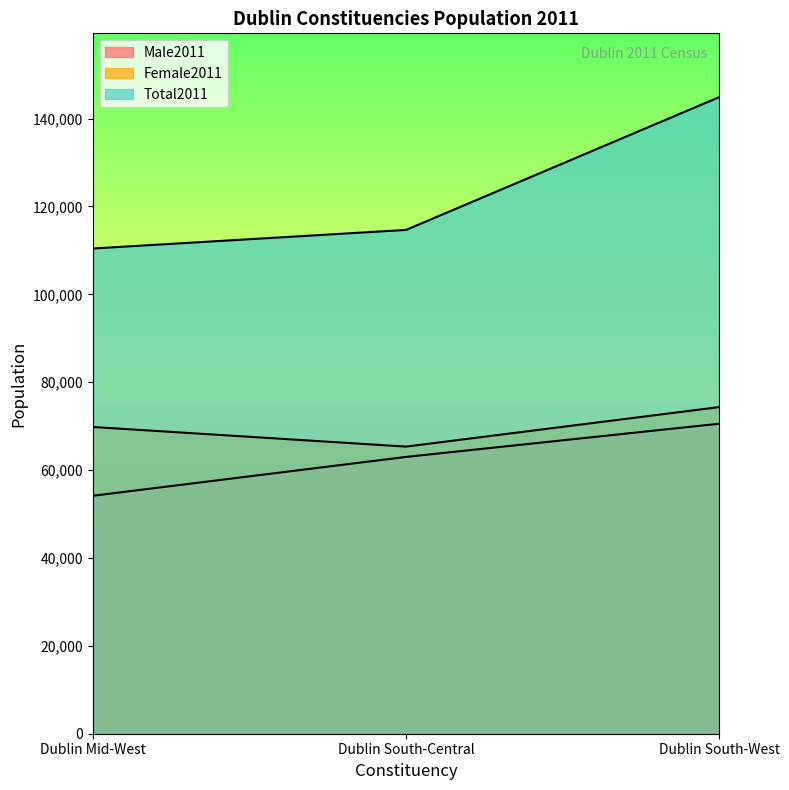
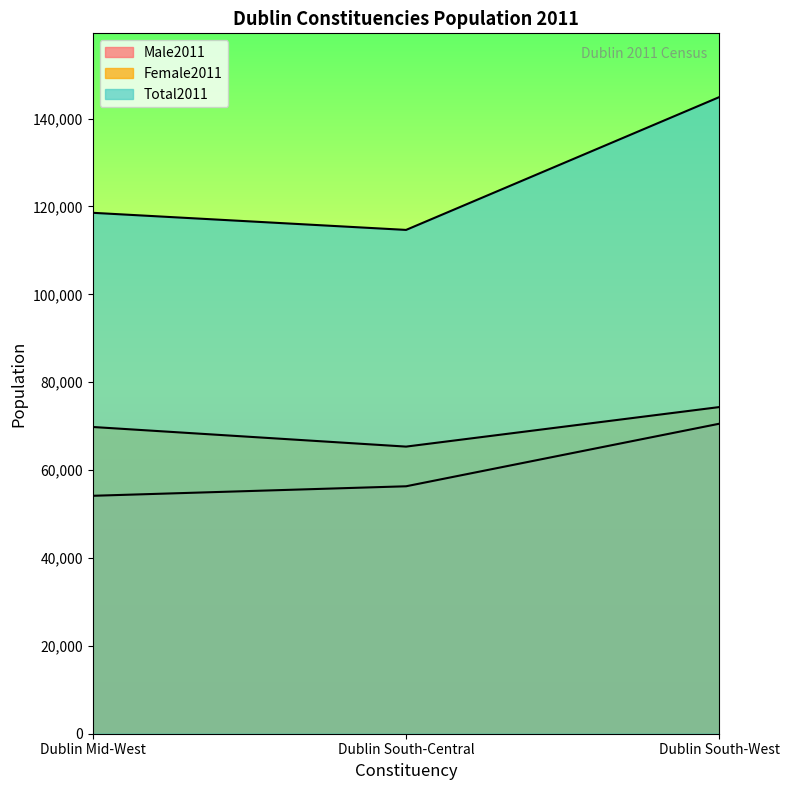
Total2011, Dublin Mid-West: 110,000 -> 119,000
Male2011, Dublin South-Central: 63,000 -> 56,000
